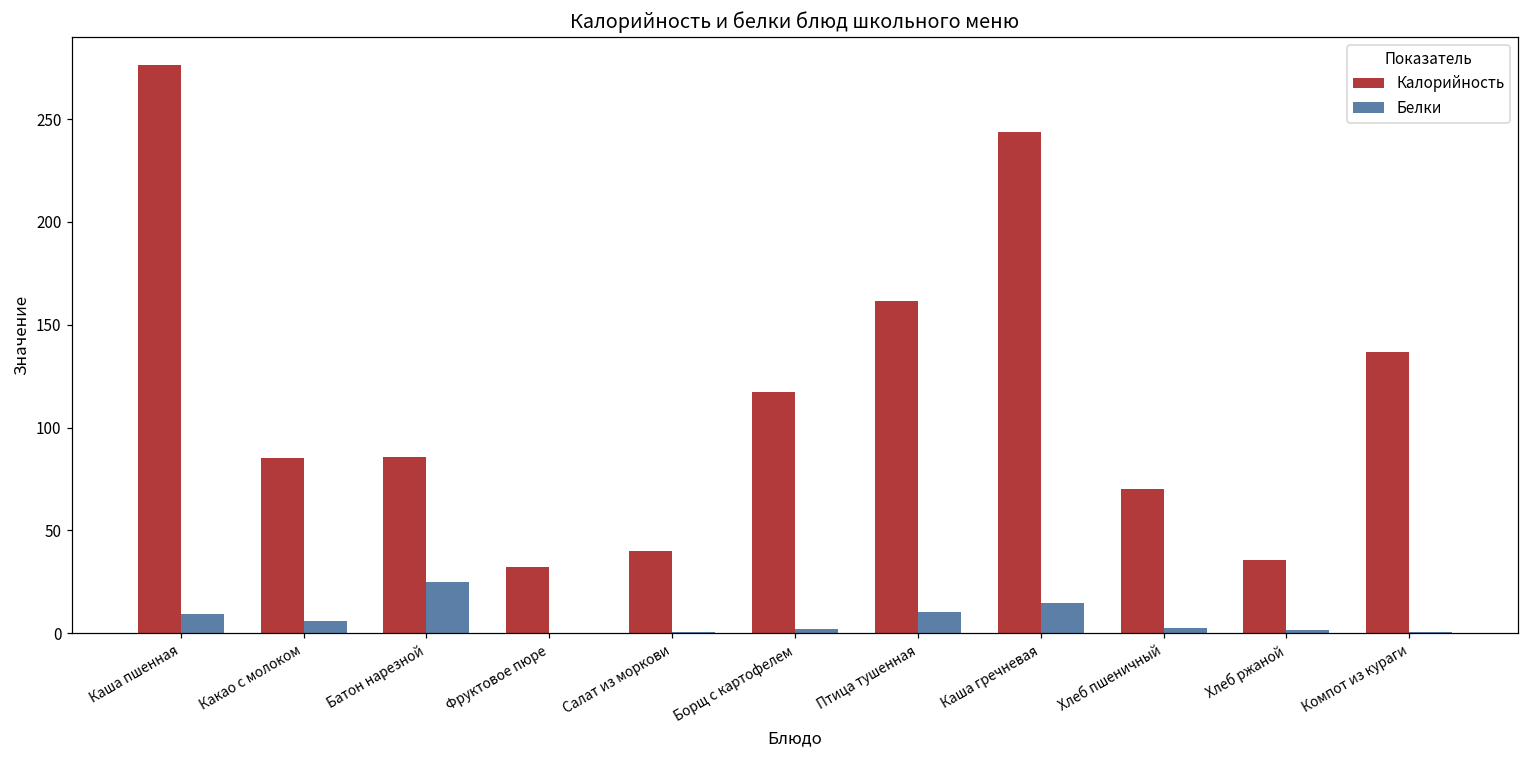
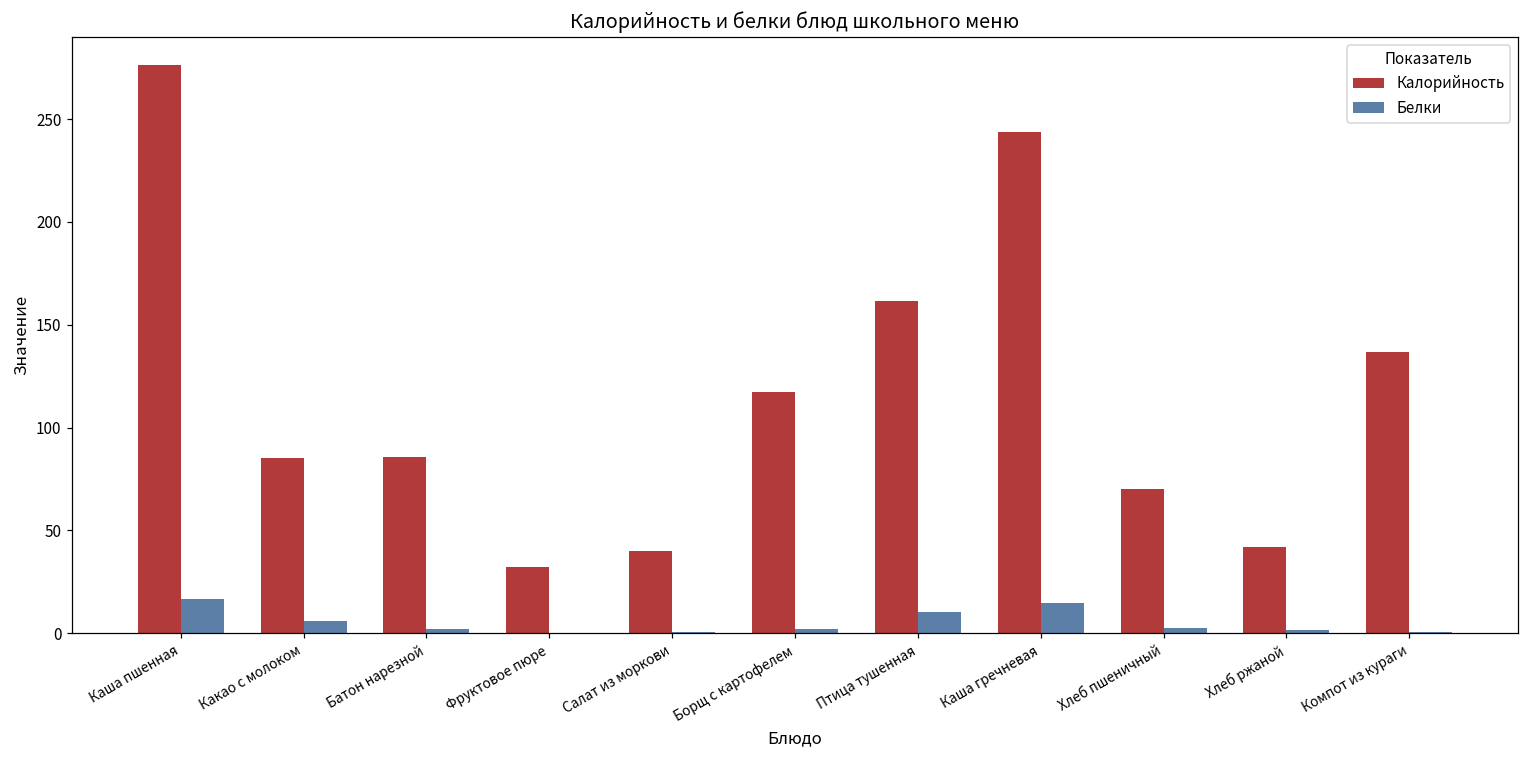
Белки, Каша пшенная: 9 -> 17
Белки, Батон нарезной: 25 -> 2
Калорийность, Хлеб ржаной: 36 -> 42
